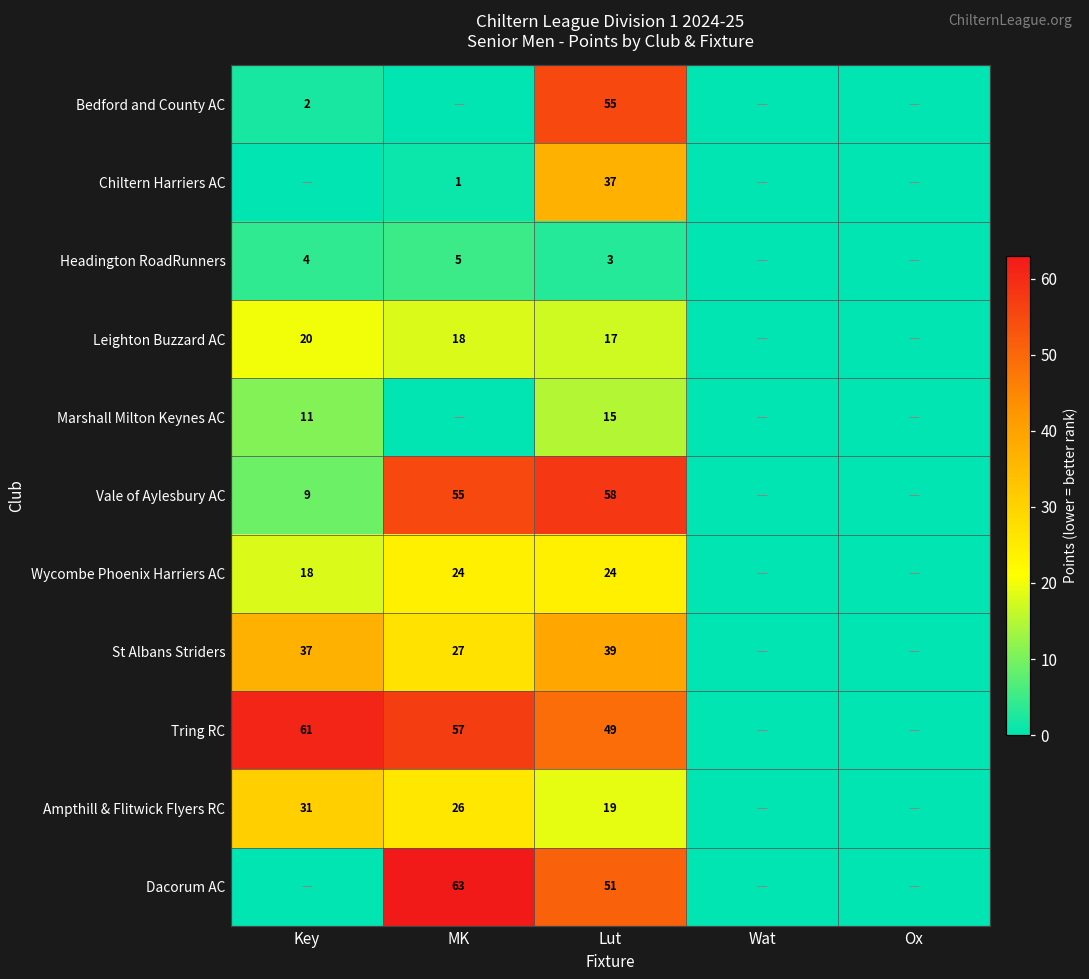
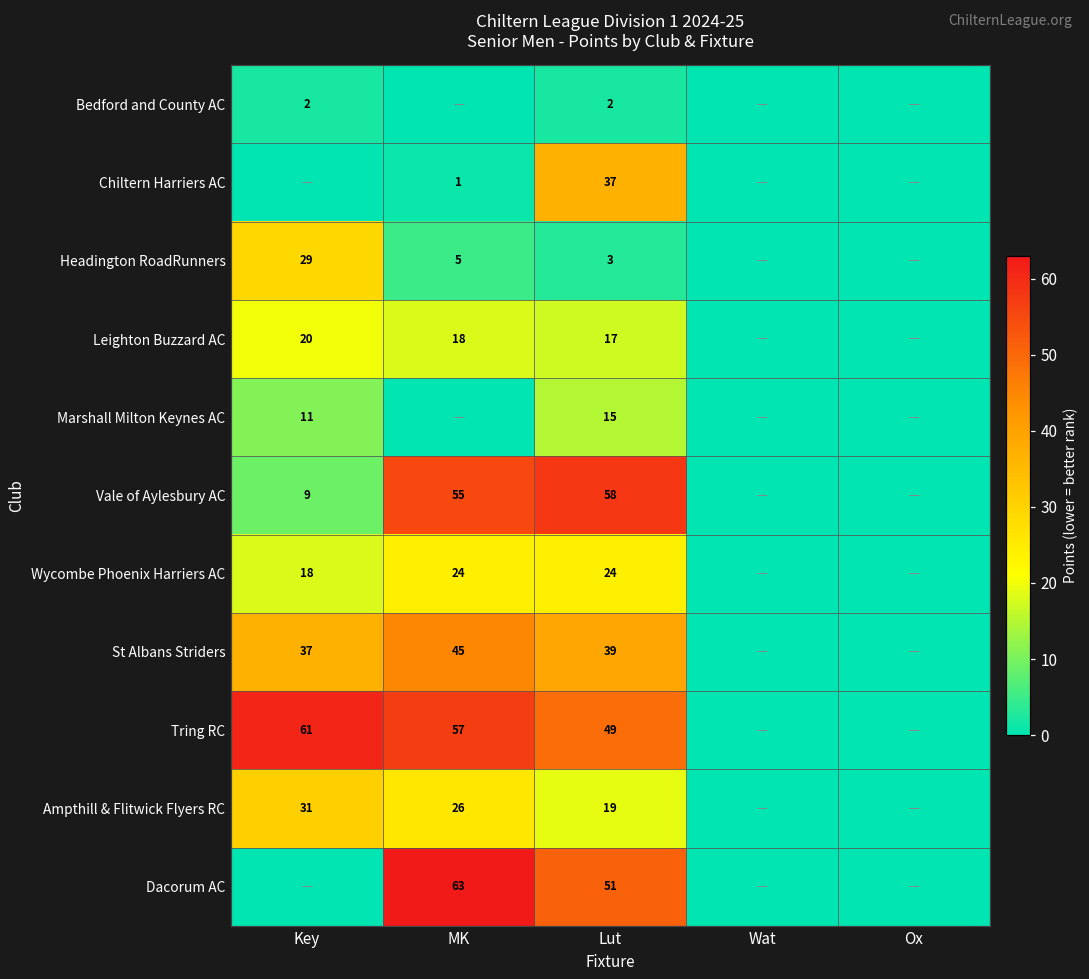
Bedford and County AC, Lut: 55 -> 2
Headington RoadRunners, Key: 4 -> 29
St Albans Striders, MK: 27 -> 45
